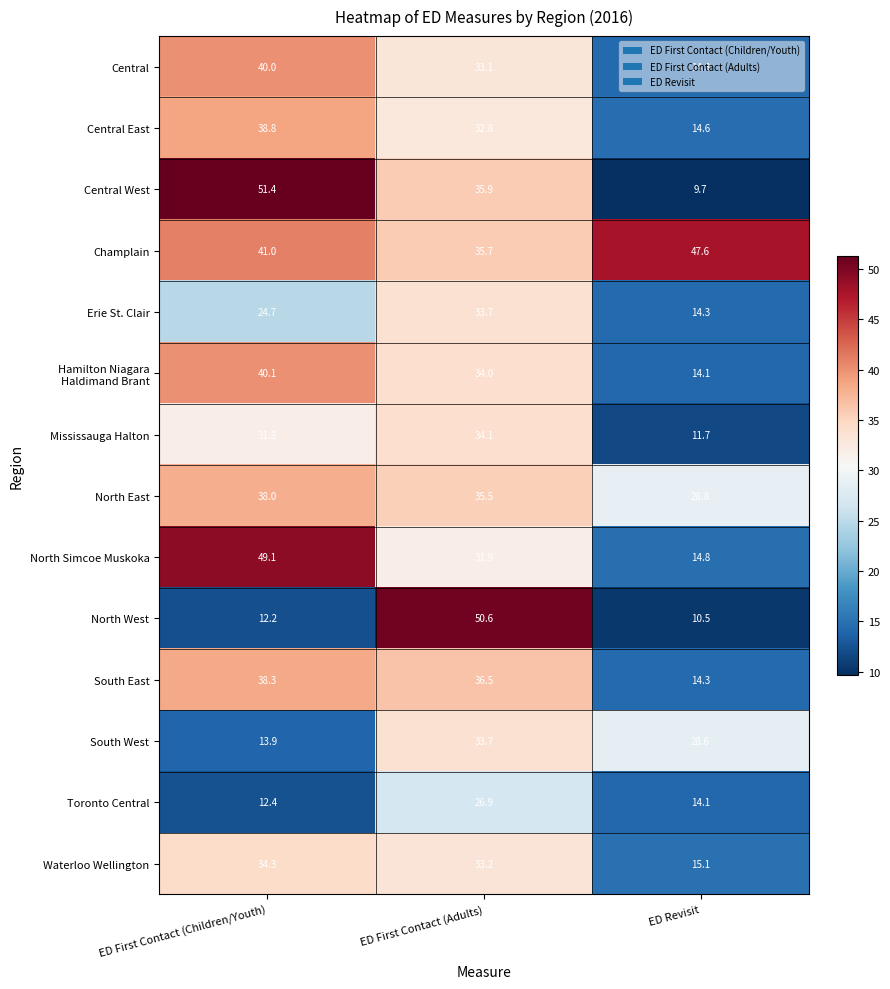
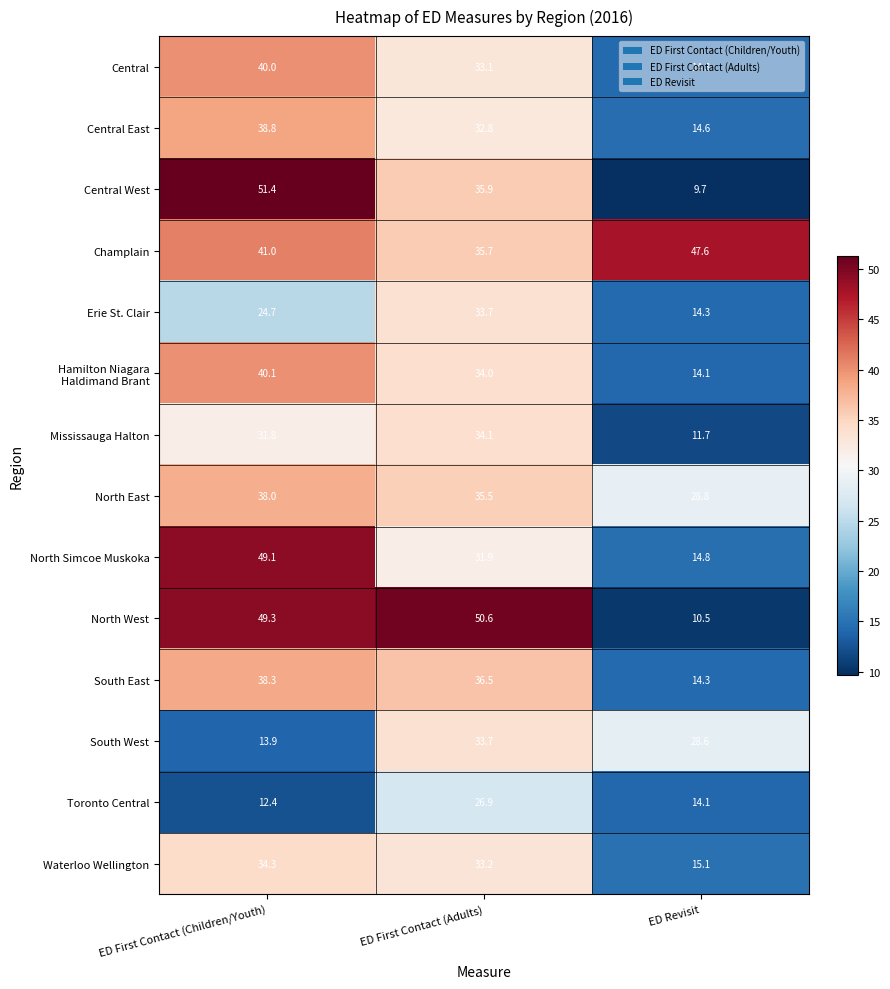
North West, ED First Contact (Children/Youth): 12.2 -> 49.3
